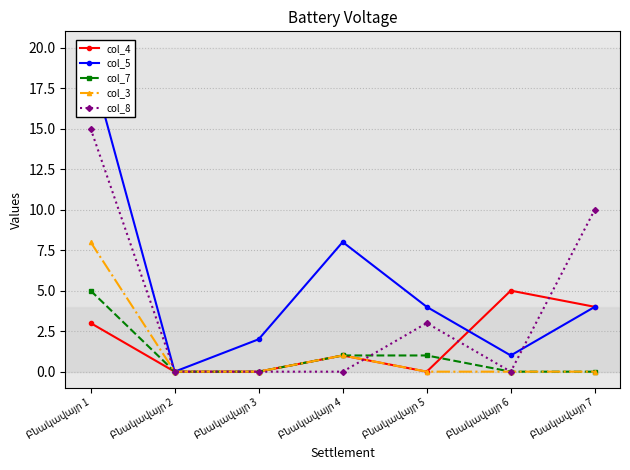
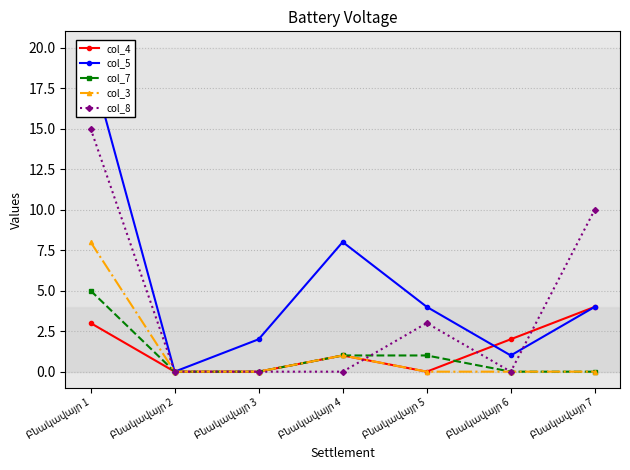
col_4, Բնակավայր 6: 5 -> 2
